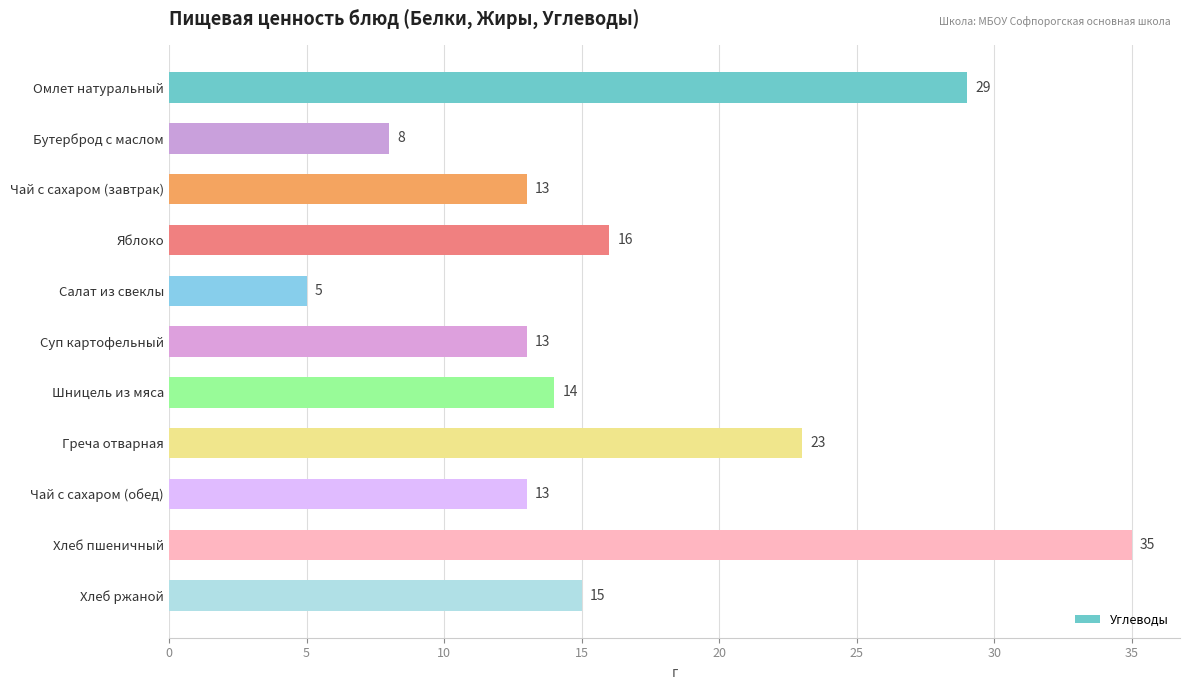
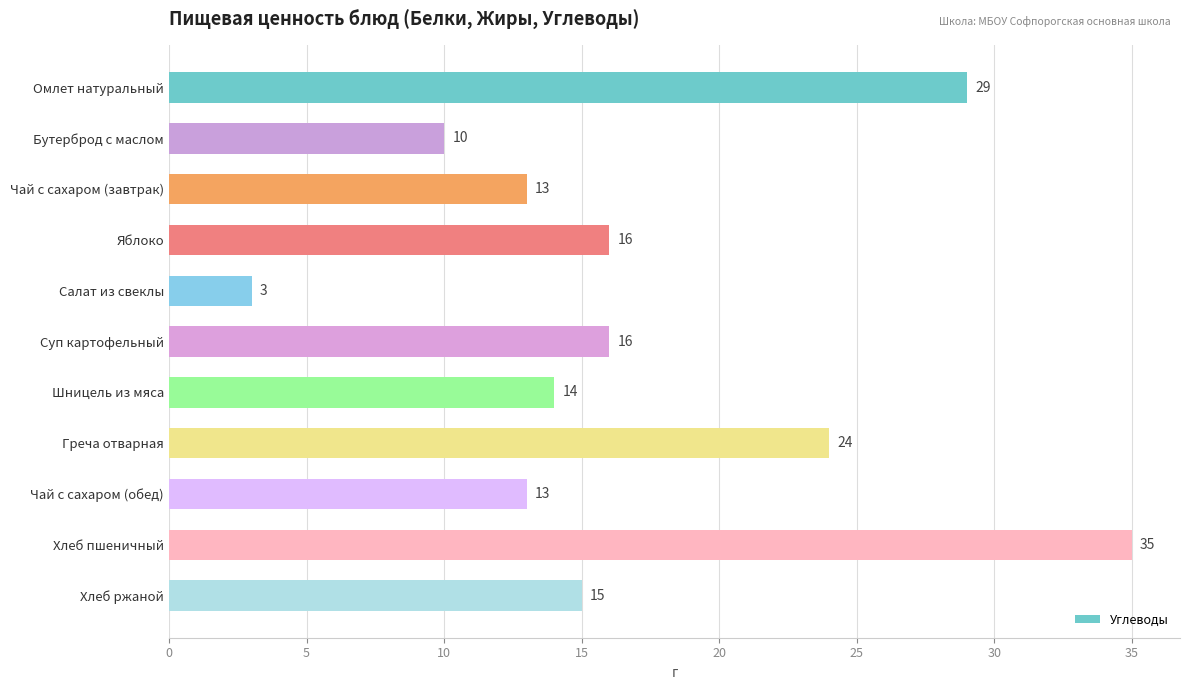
Бутерброд с маслом: 8 -> 10
Салат из свеклы: 5 -> 3
Суп картофельный: 13 -> 16
Греча отварная: 23 -> 24
